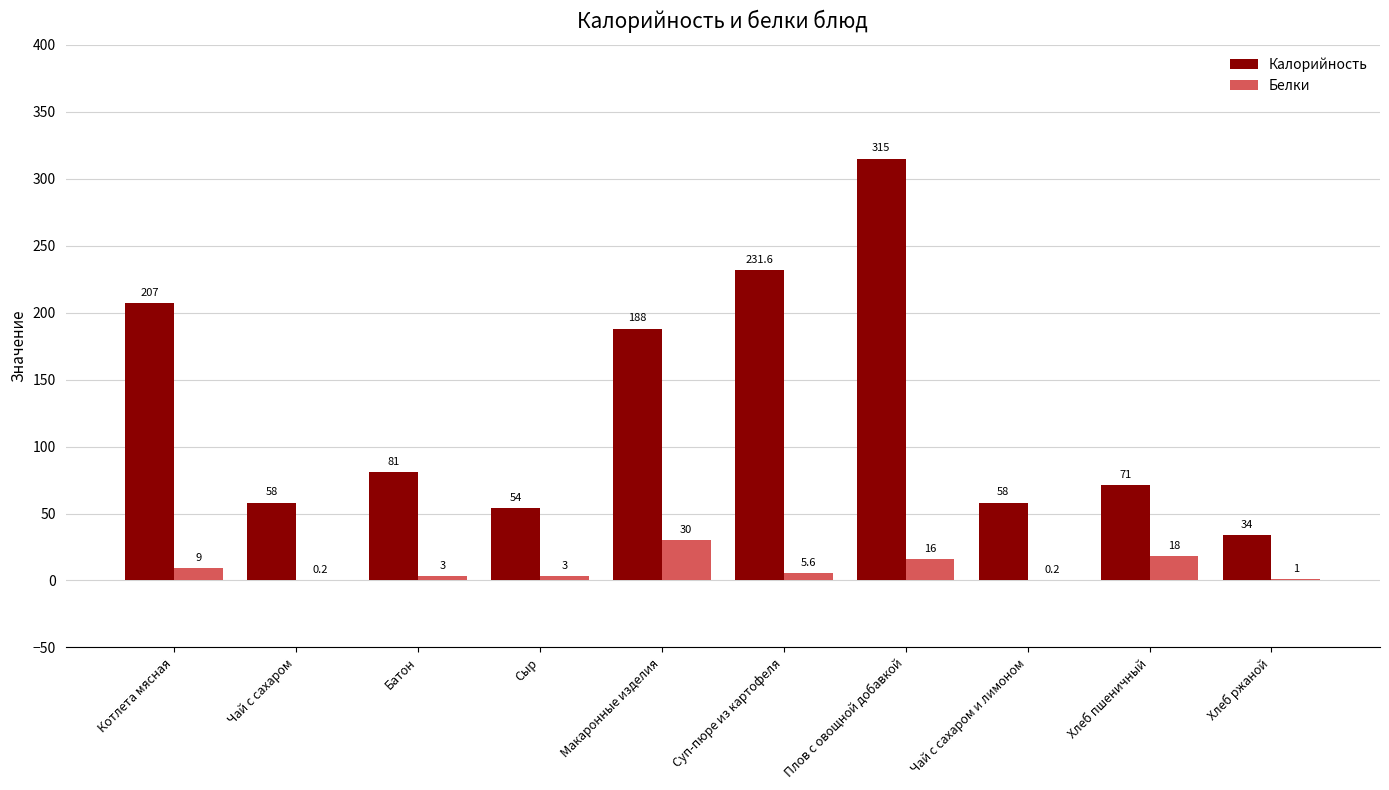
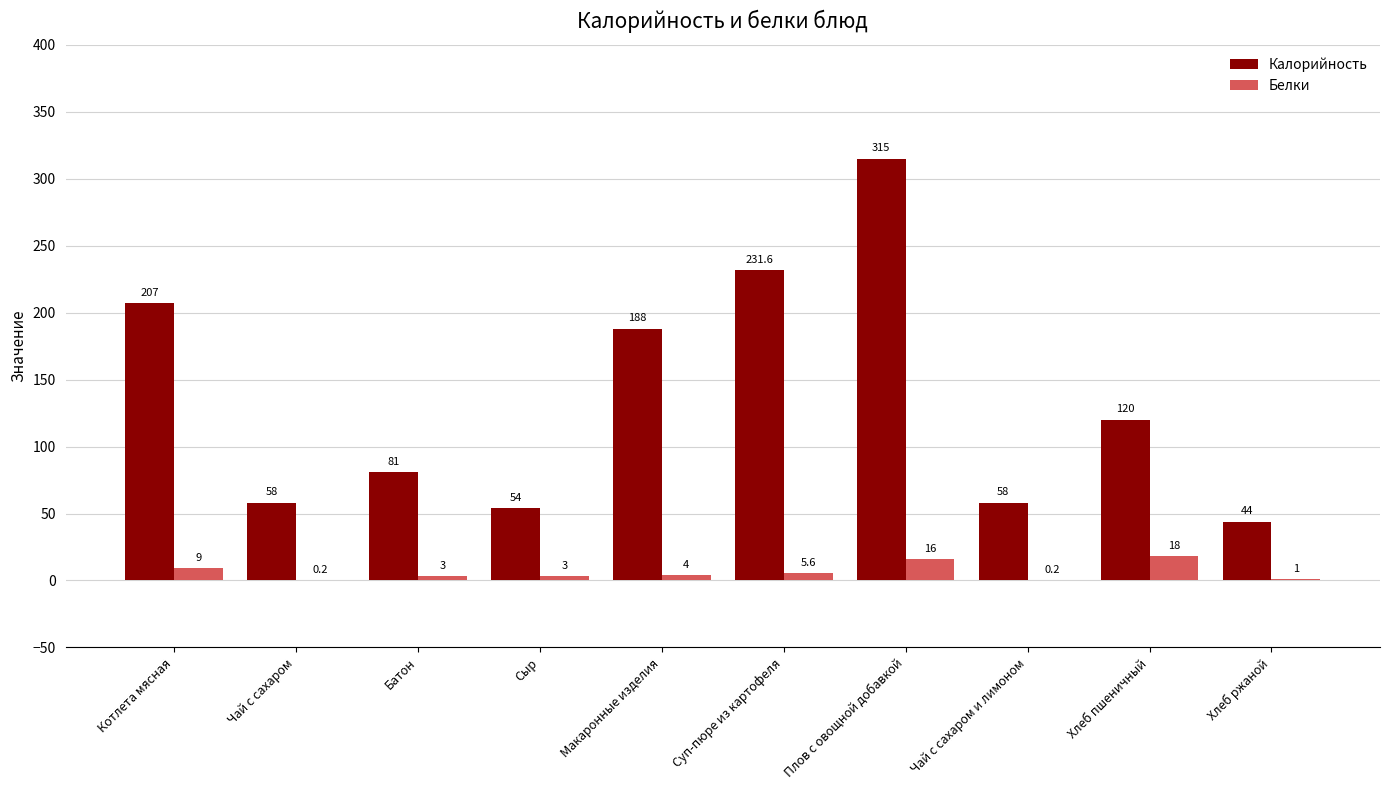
Белки, Макаронные изделия: 30 -> 4
Калорийность, Хлеб пшеничный: 71 -> 120
Калорийность, Хлеб ржаной: 34 -> 44
